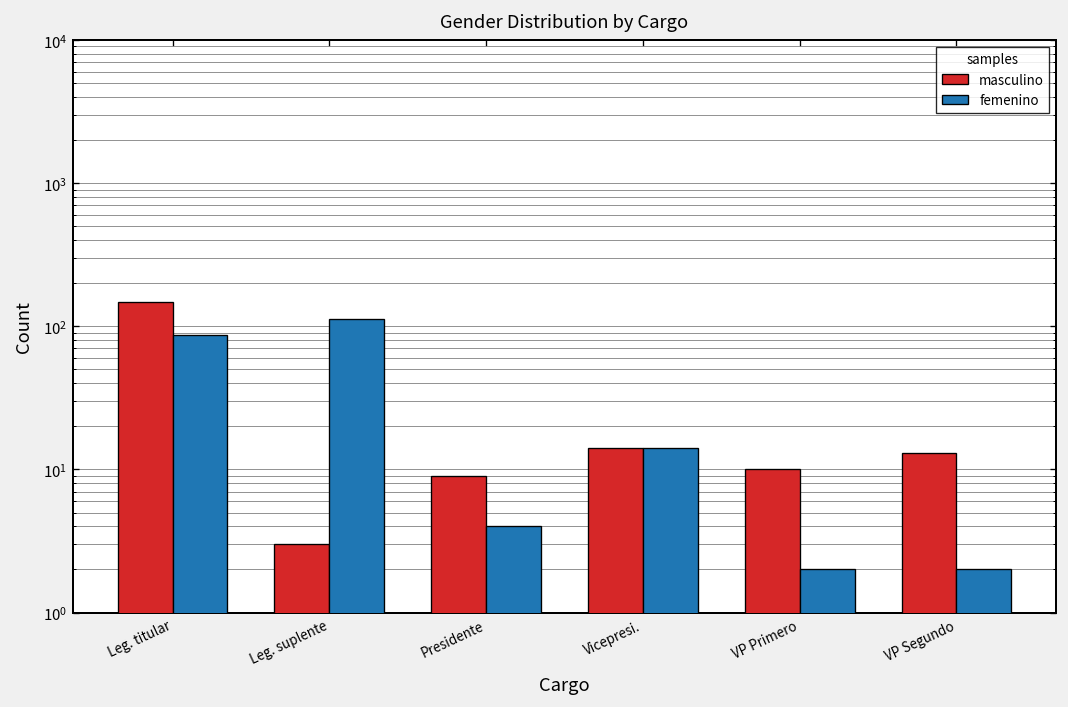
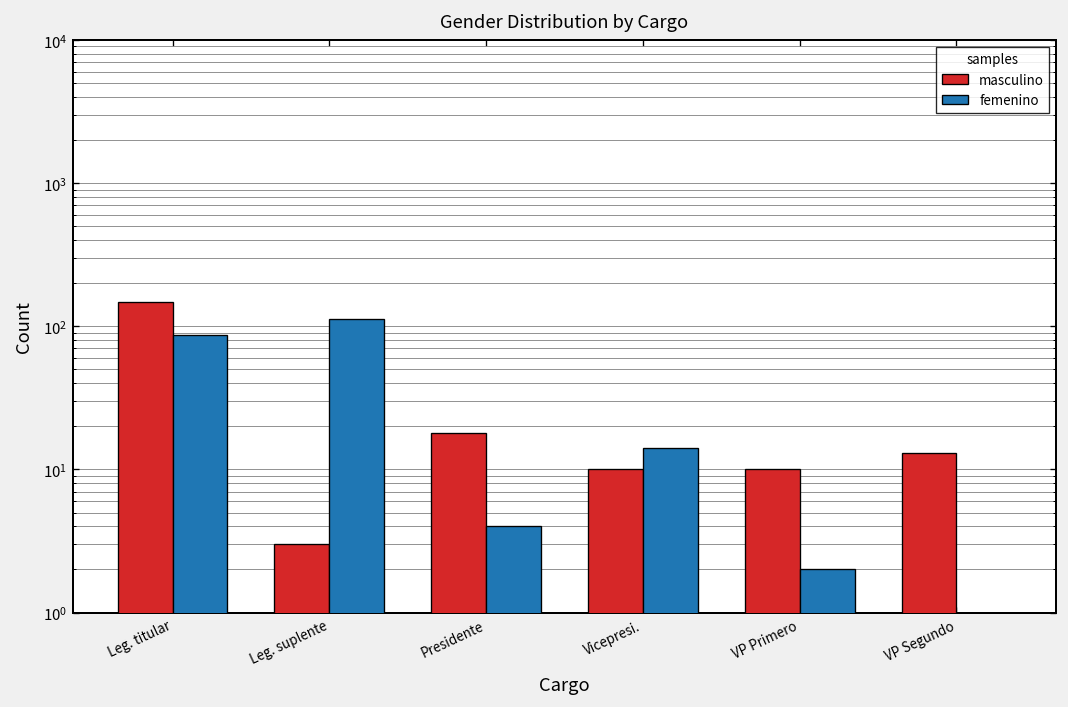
masculino, Presidente: 9 -> 18
masculino, Vicepresi.: 14 -> 10
femenino, VP Segundo: 2 -> 1
